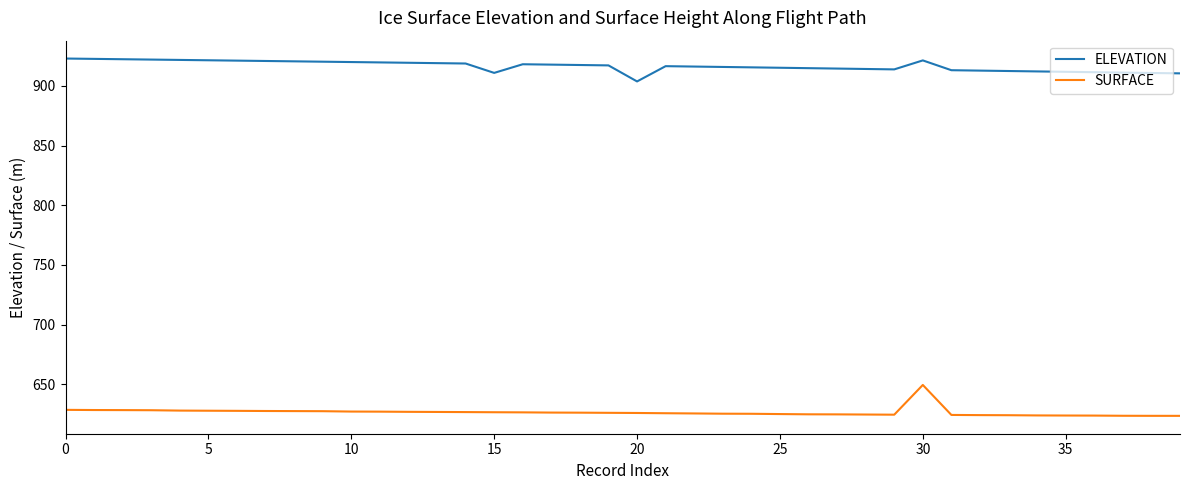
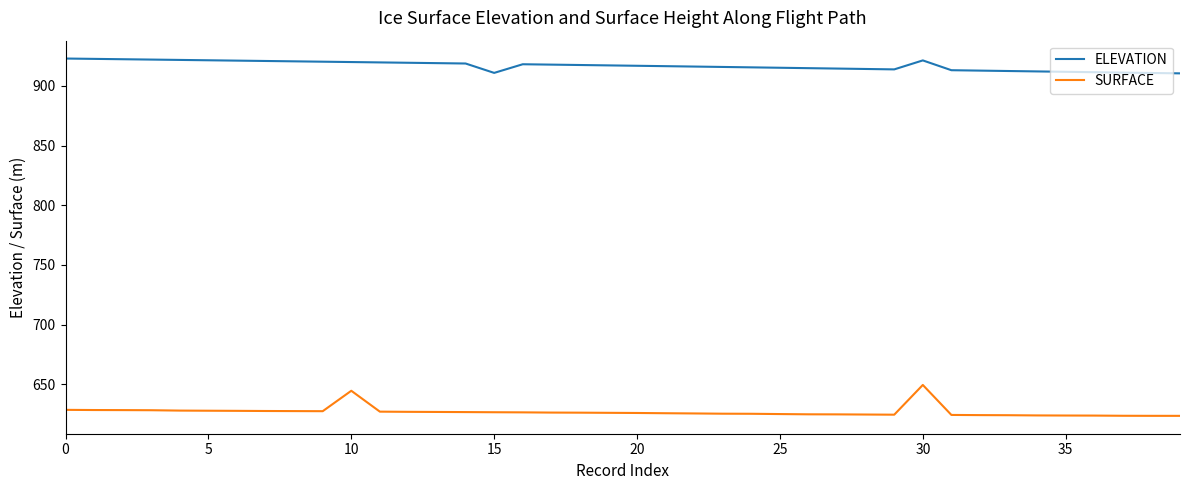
SURFACE, 10: 627 -> 645
ELEVATION, 20: 904 -> 917
